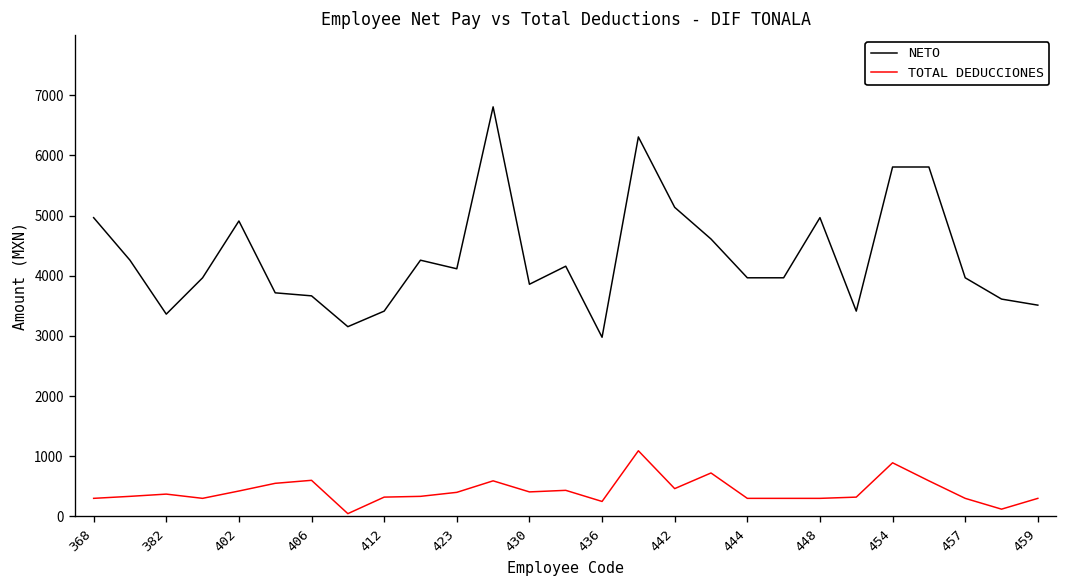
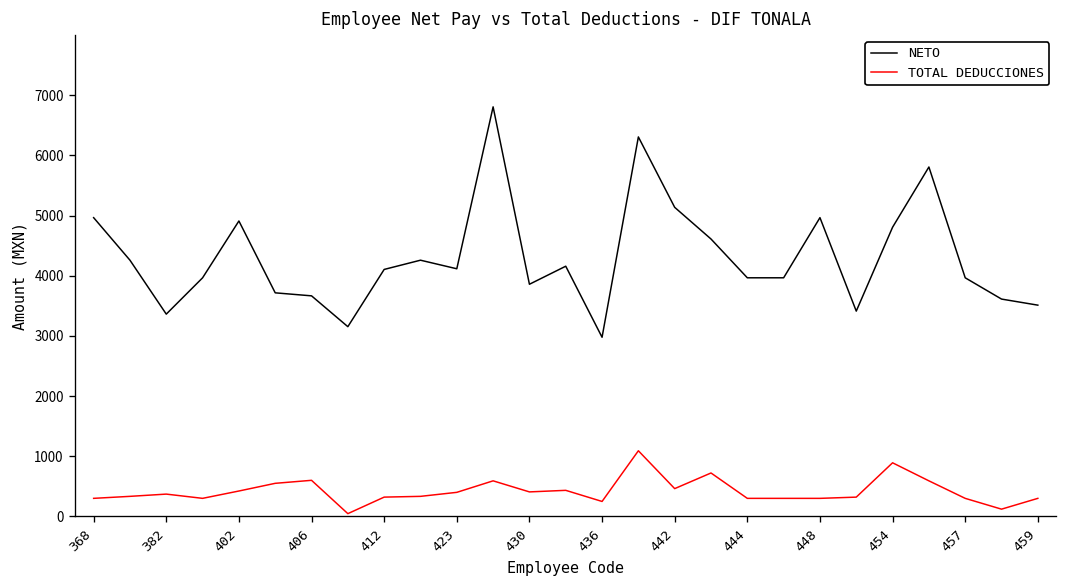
NETO, 412: 3400 -> 4100
NETO, 454: 5800 -> 4800
